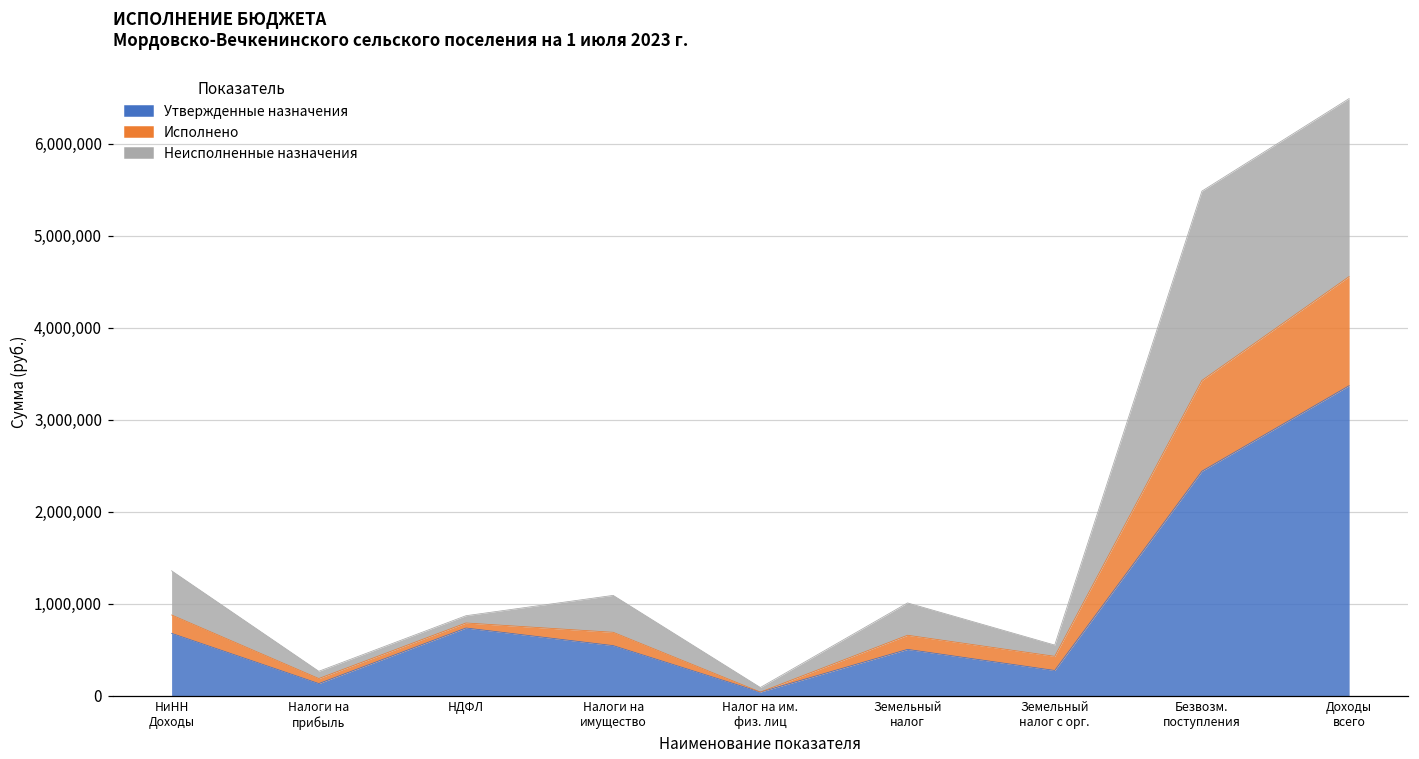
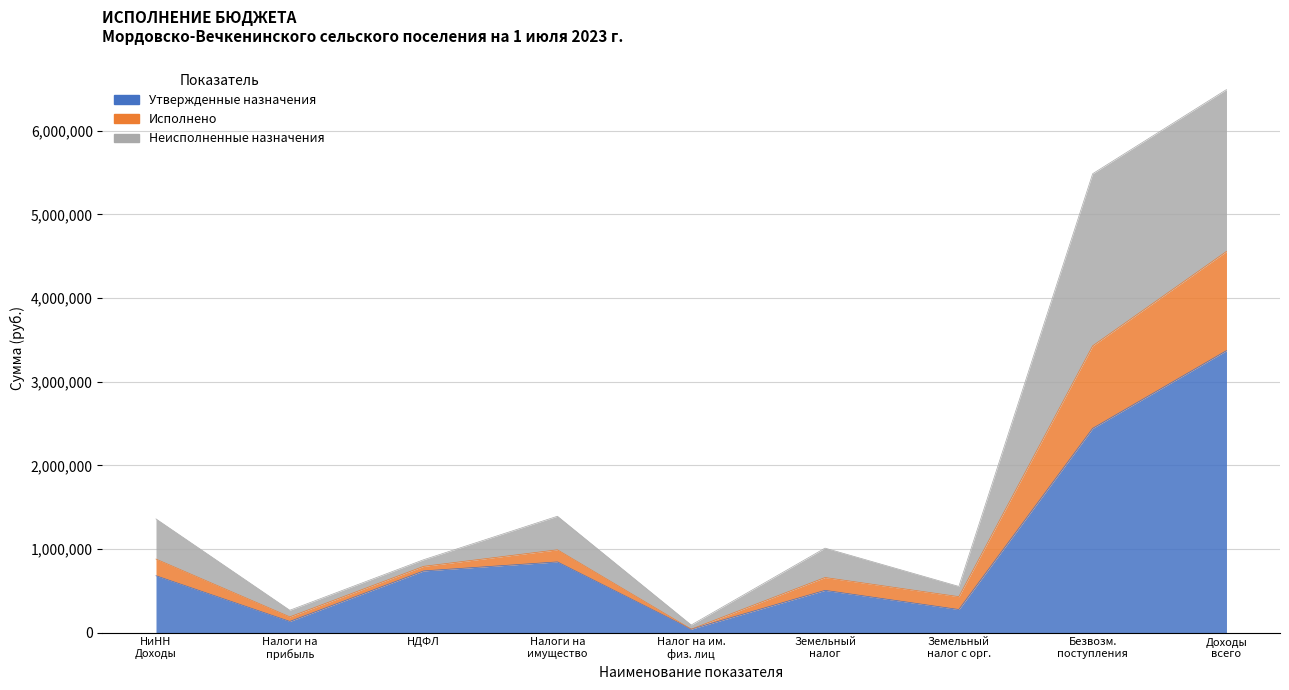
Утвержденные назначения, Налоги на имущество: 500,000 -> 800,000
